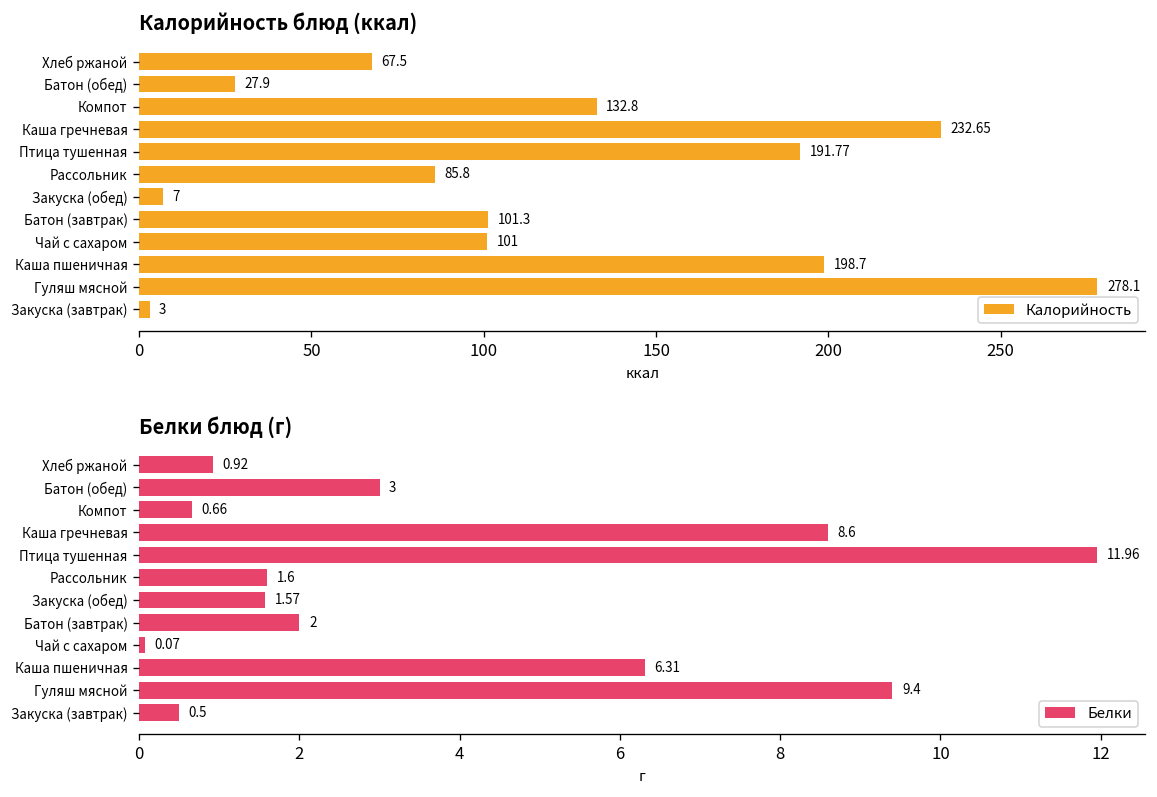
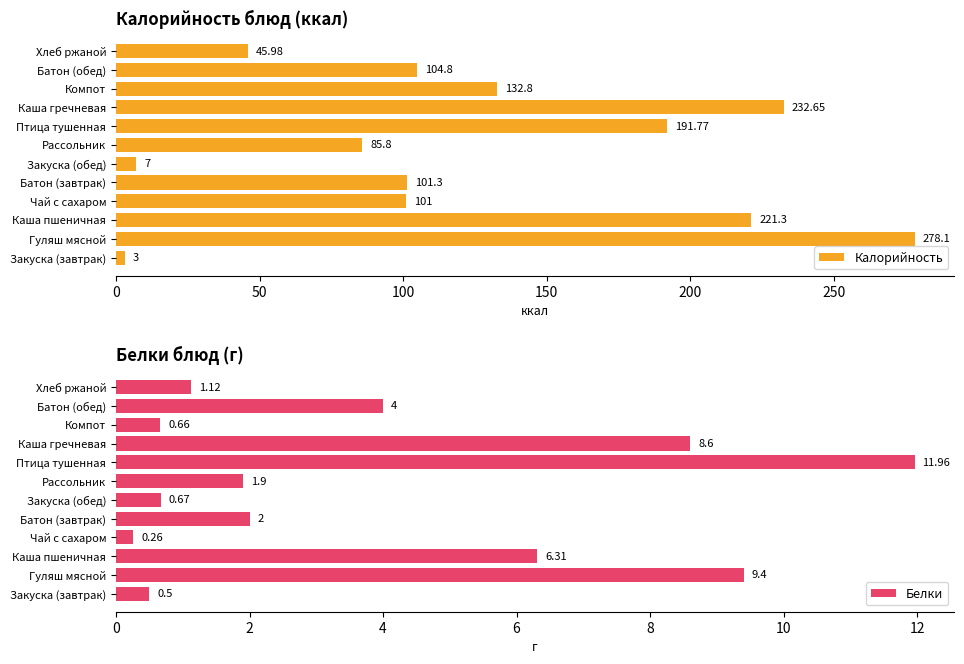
Калорийность блюд (ккал), Хлеб ржаной: 67.5 -> 45.98
Калорийность блюд (ккал), Батон (обед): 27.9 -> 104.8
Калорийность блюд (ккал), Каша пшеничная: 198.7 -> 221.3
Белки блюд (г), Хлеб ржаной: 0.92 -> 1.12
Белки блюд (г), Батон (обед): 3 -> 4
Белки блюд (г), Рассольник: 1.6 -> 1.9
Белки блюд (г), Закуска (обед): 1.57 -> 0.67
Белки блюд (г), Чай с сахаром: 0.07 -> 0.26
